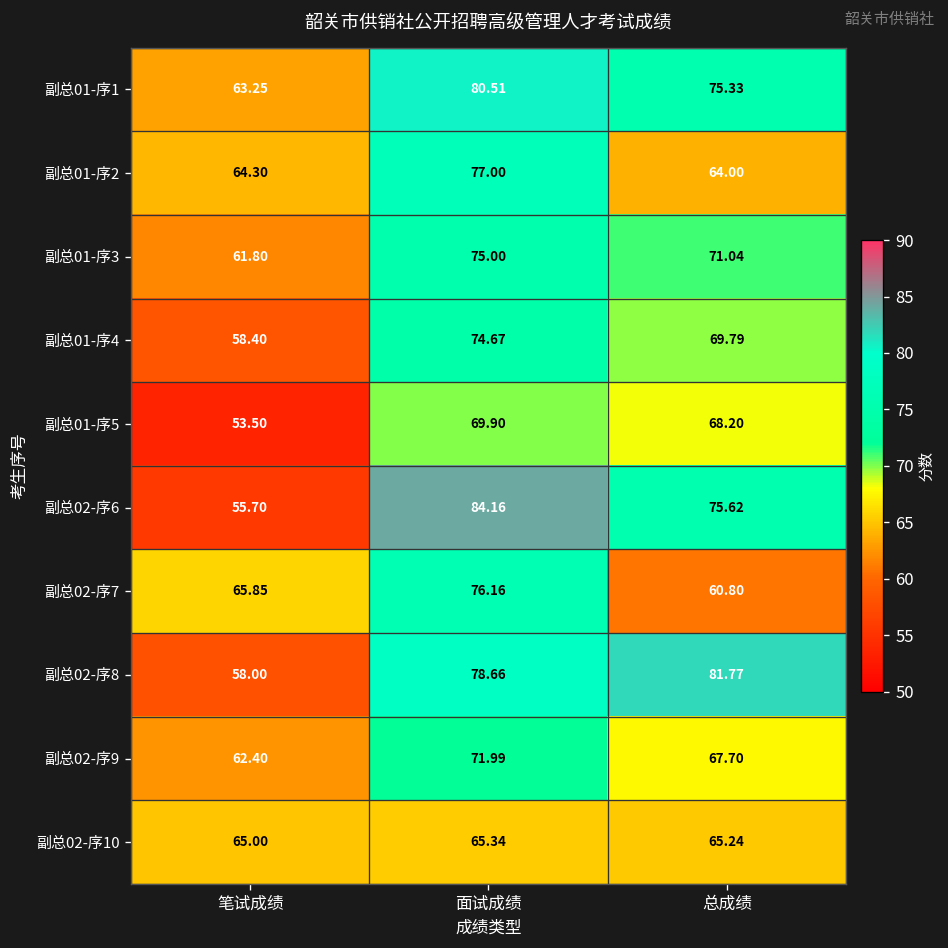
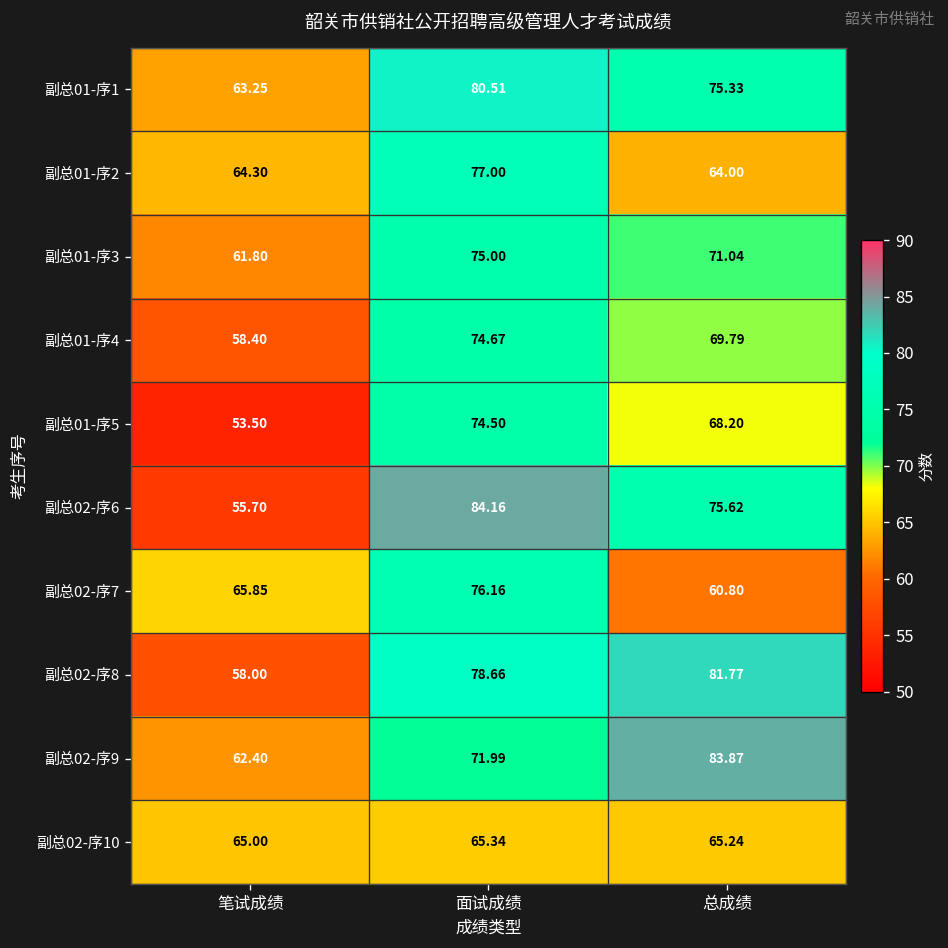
副总01-序5, 面试成绩: 69.90 -> 74.50
副总02-序9, 总成绩: 67.70 -> 83.87
